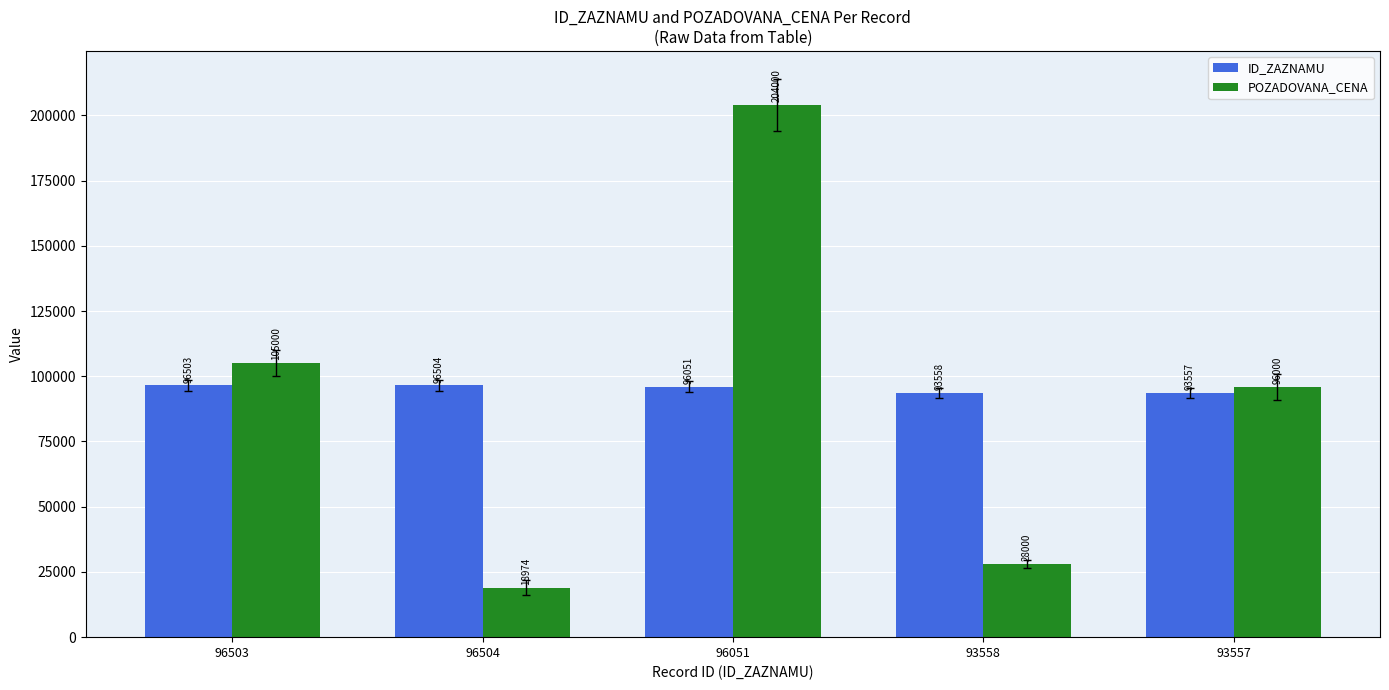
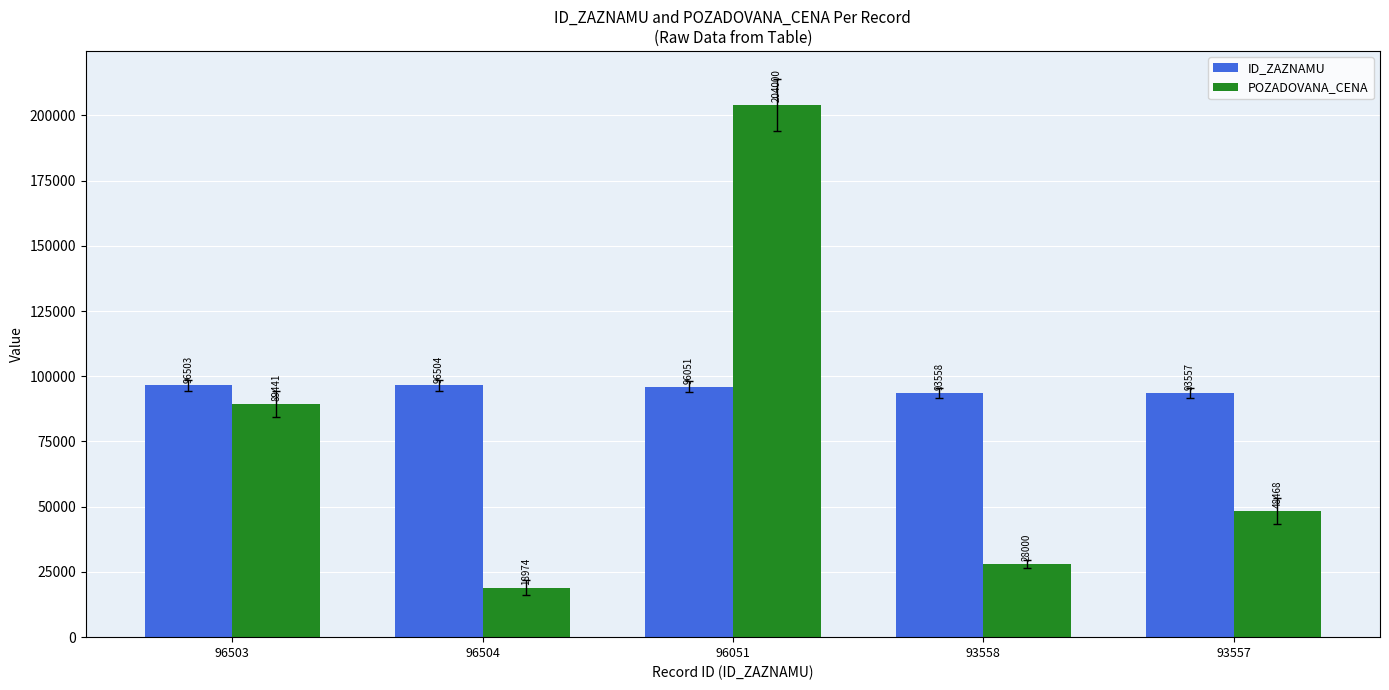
POZADOVANA_CENA, 96503: 105000 -> 89441
POZADOVANA_CENA, 93557: 96000 -> 48468
